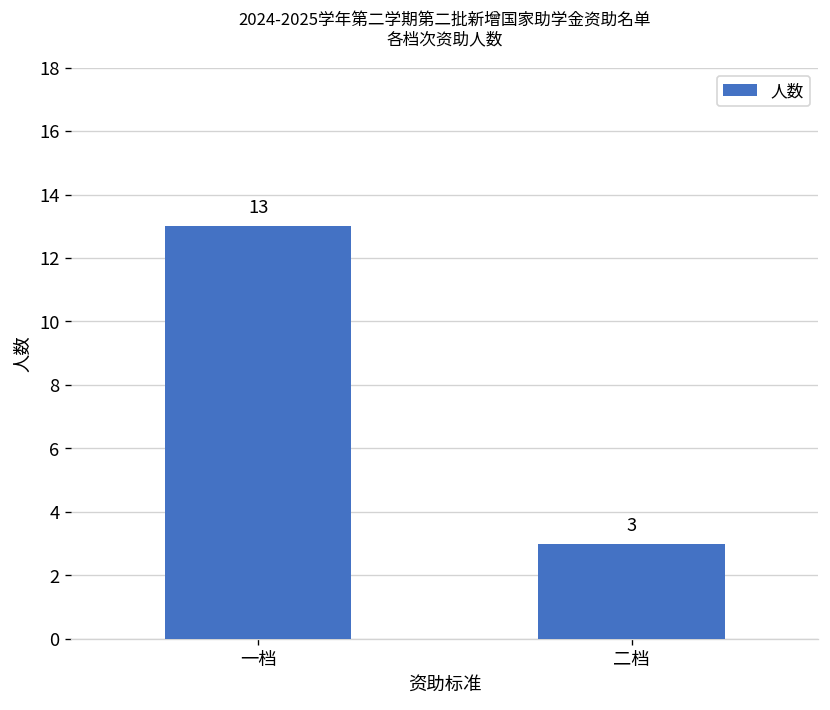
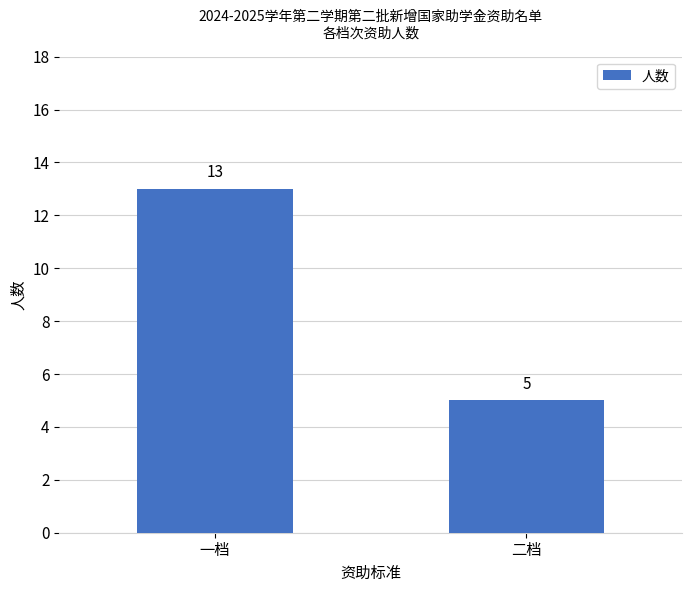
二档: 3 -> 5
